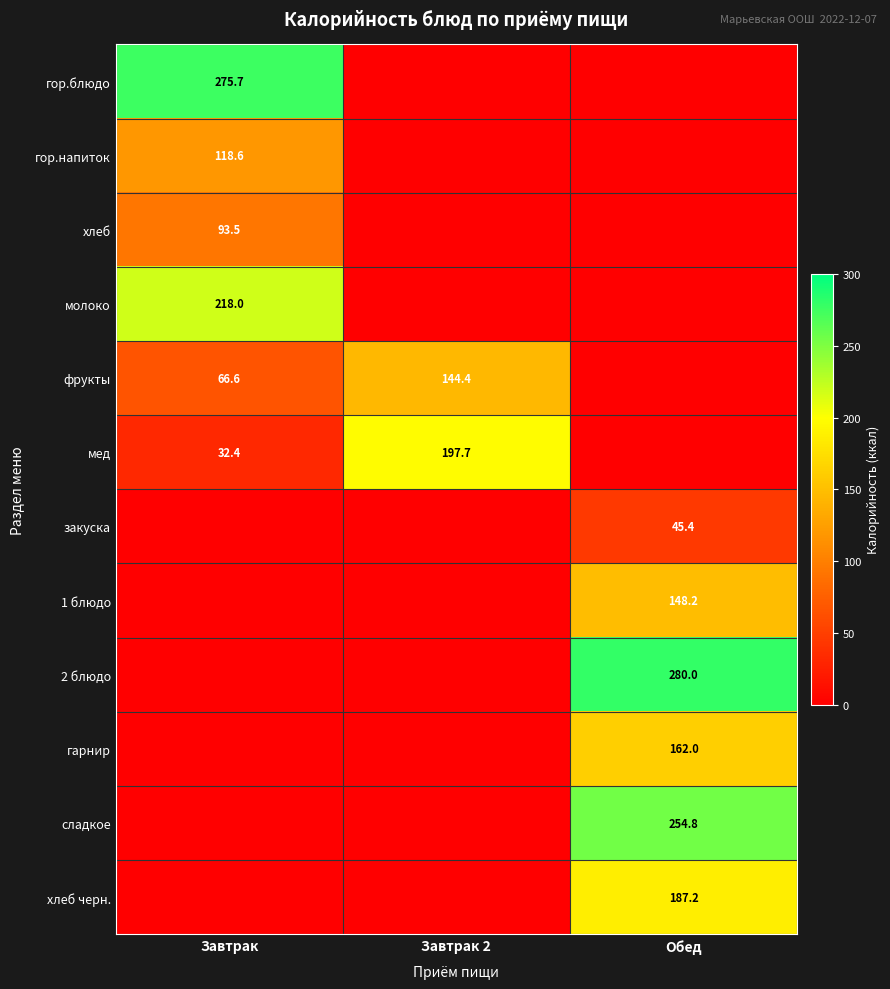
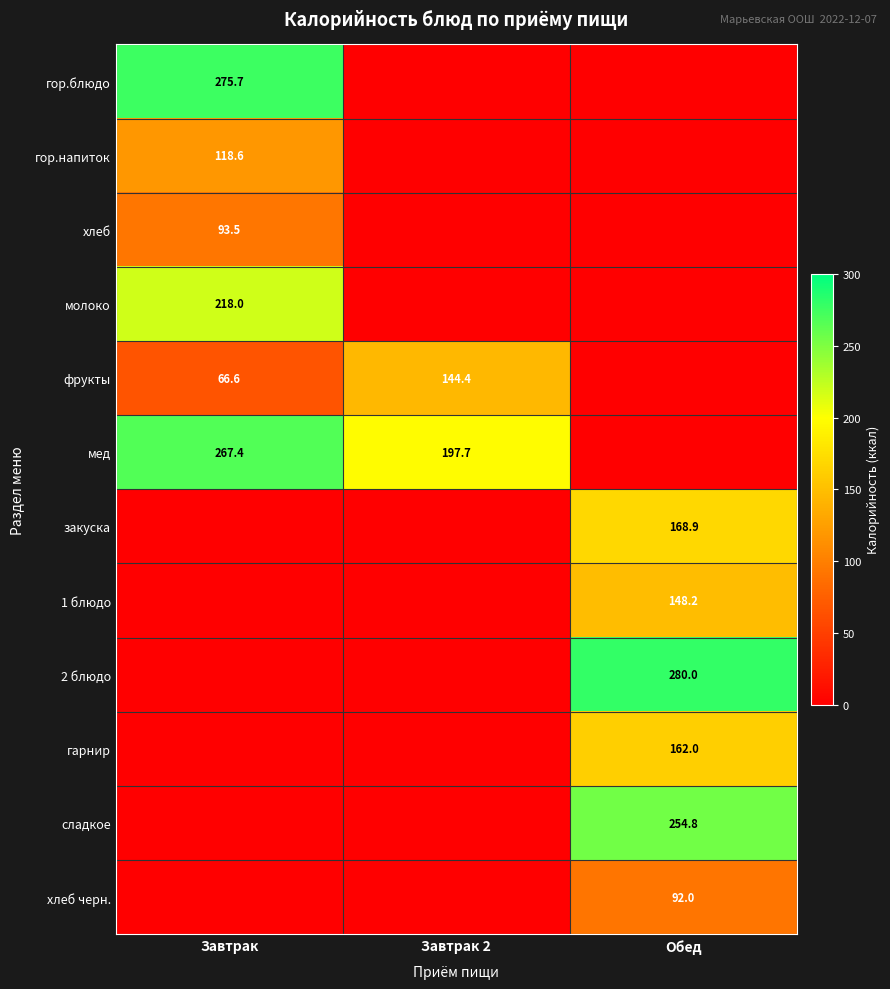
мед, Завтрак: 32.4 -> 267.4
закуска, Обед: 45.4 -> 168.9
хлеб черн., Обед: 187.2 -> 92.0
